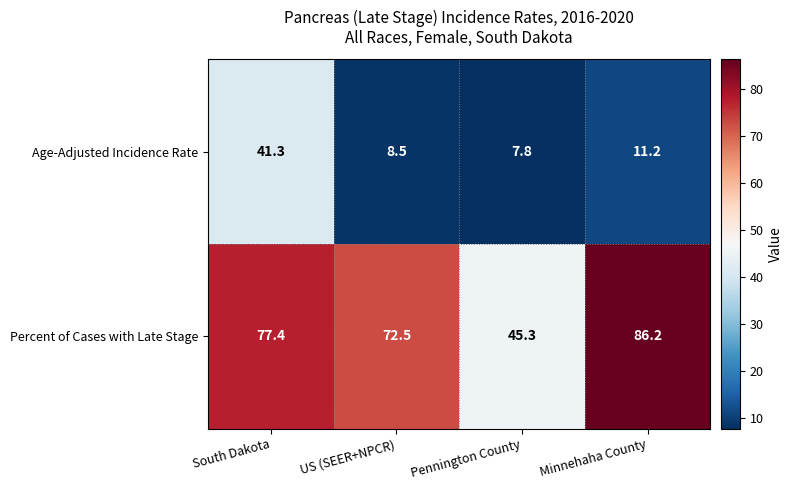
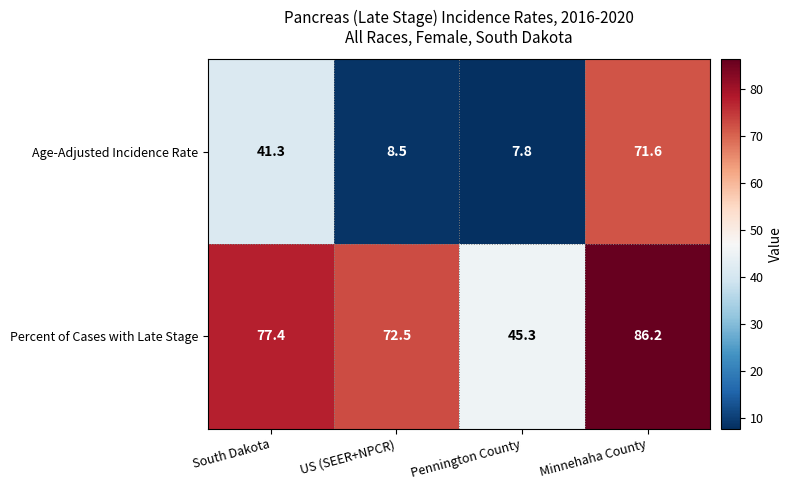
Age-Adjusted Incidence Rate, Minnehaha County: 11.2 -> 71.6
